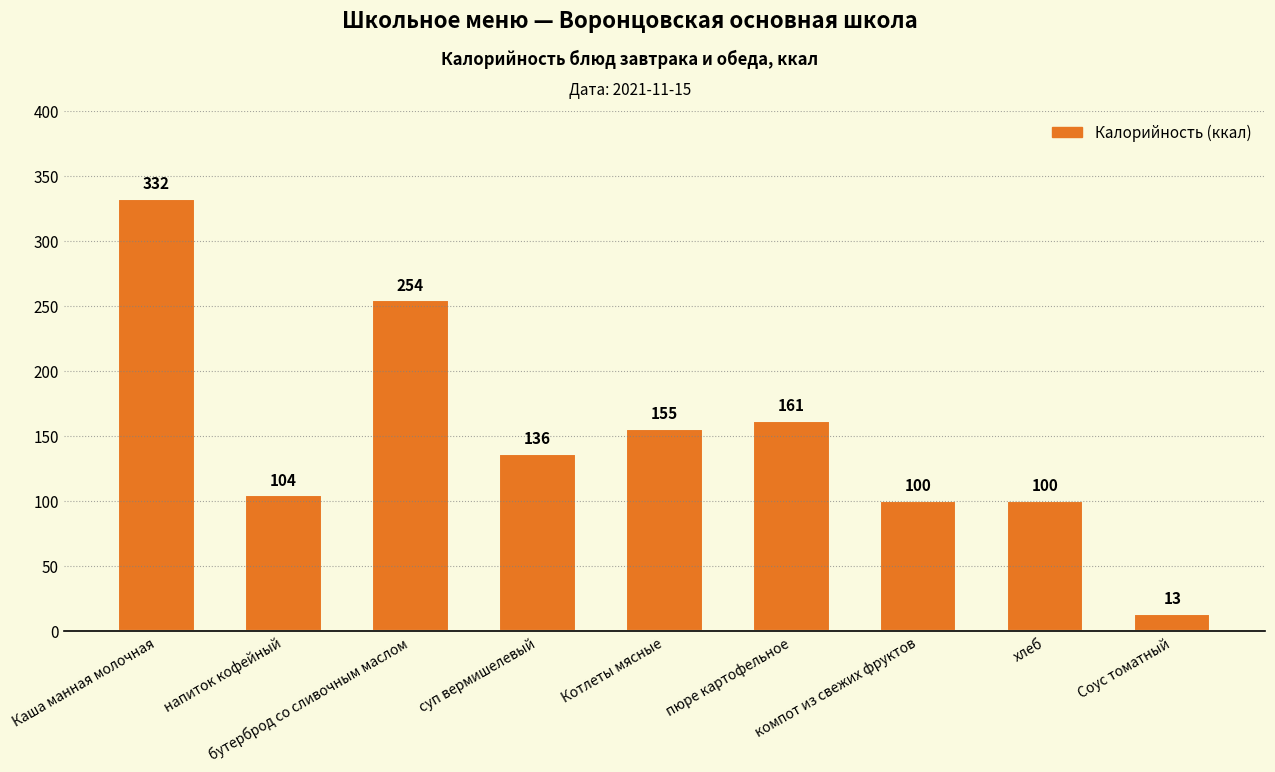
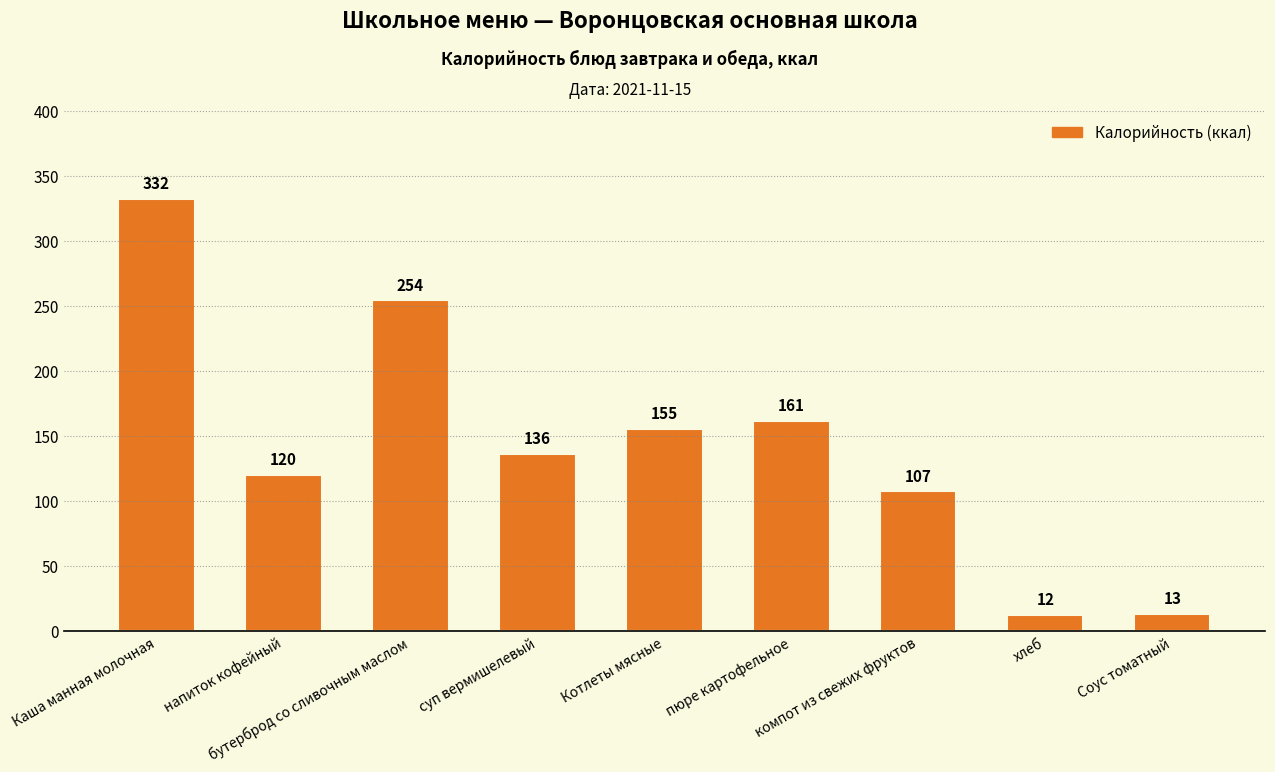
напиток кофейный: 104 -> 120
компот из свежих фруктов: 100 -> 107
хлеб: 100 -> 12
